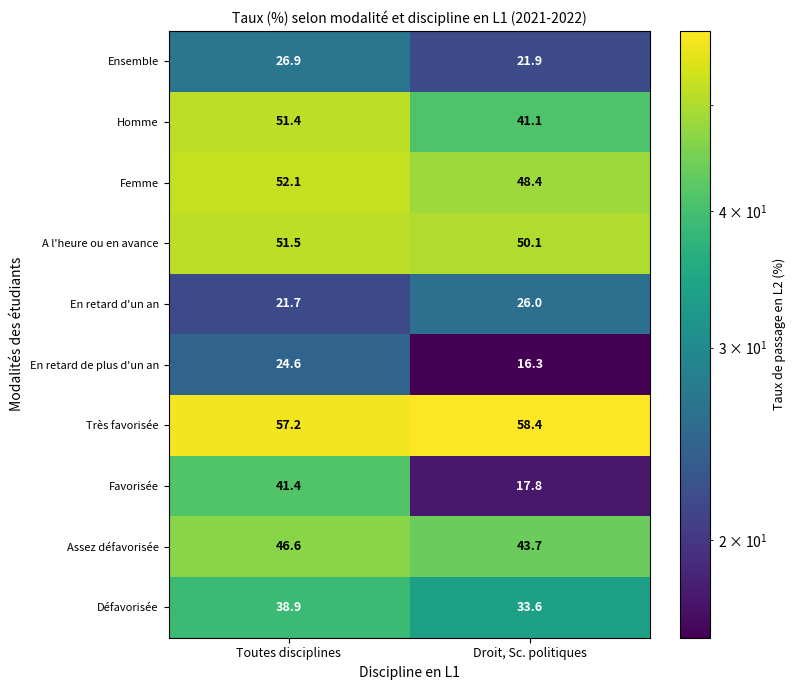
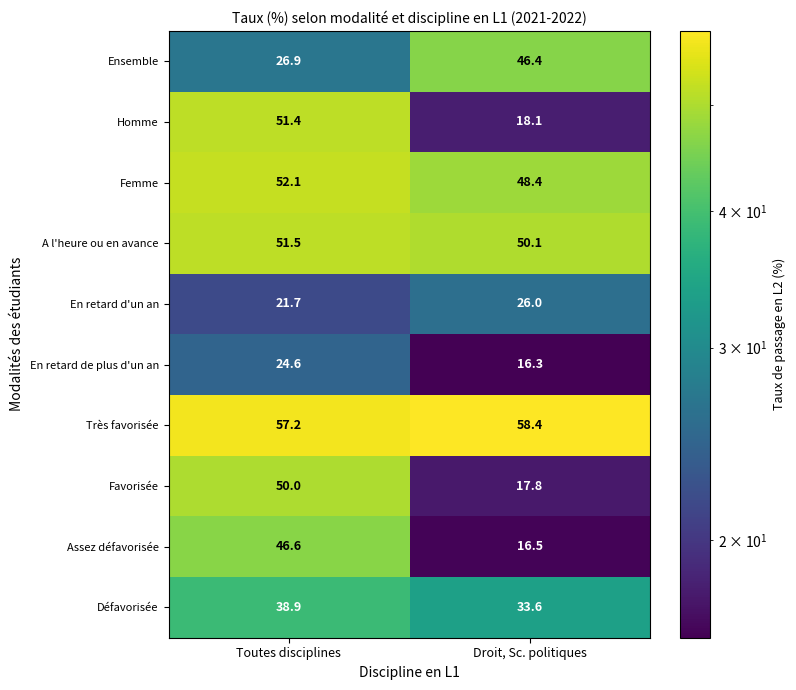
Ensemble, Droit, Sc. politiques: 21.9 -> 46.4
Homme, Droit, Sc. politiques: 41.1 -> 18.1
Favorisée, Toutes disciplines: 41.4 -> 50.0
Assez défavorisée, Droit, Sc. politiques: 43.7 -> 16.5
